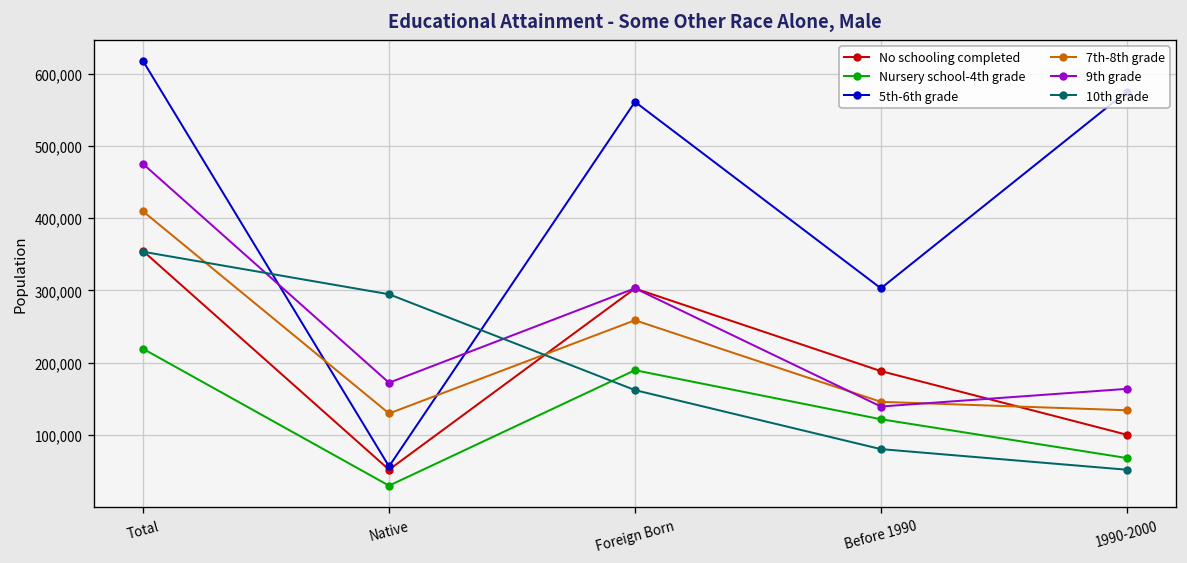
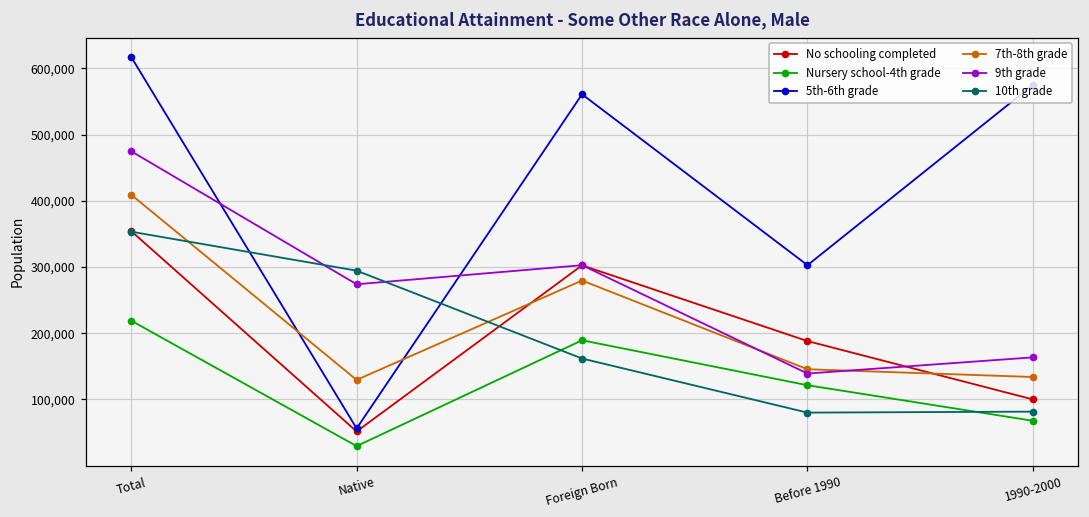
9th grade, Native: 170,000 -> 270,000
7th-8th grade, Foreign Born: 260,000 -> 280,000
10th grade, 1990-2000: 50,000 -> 80,000
